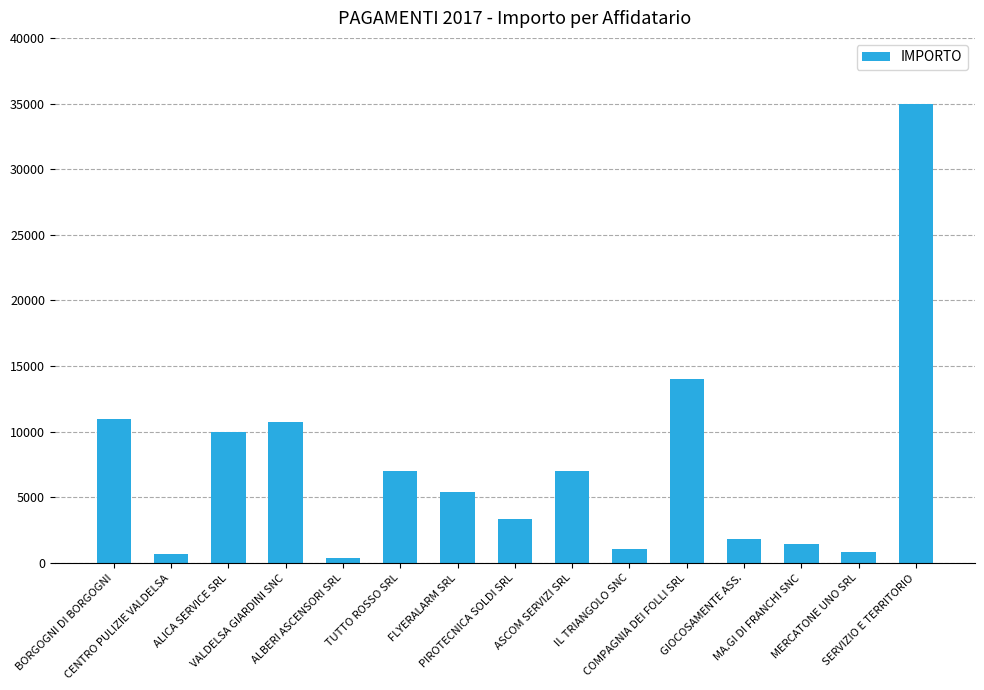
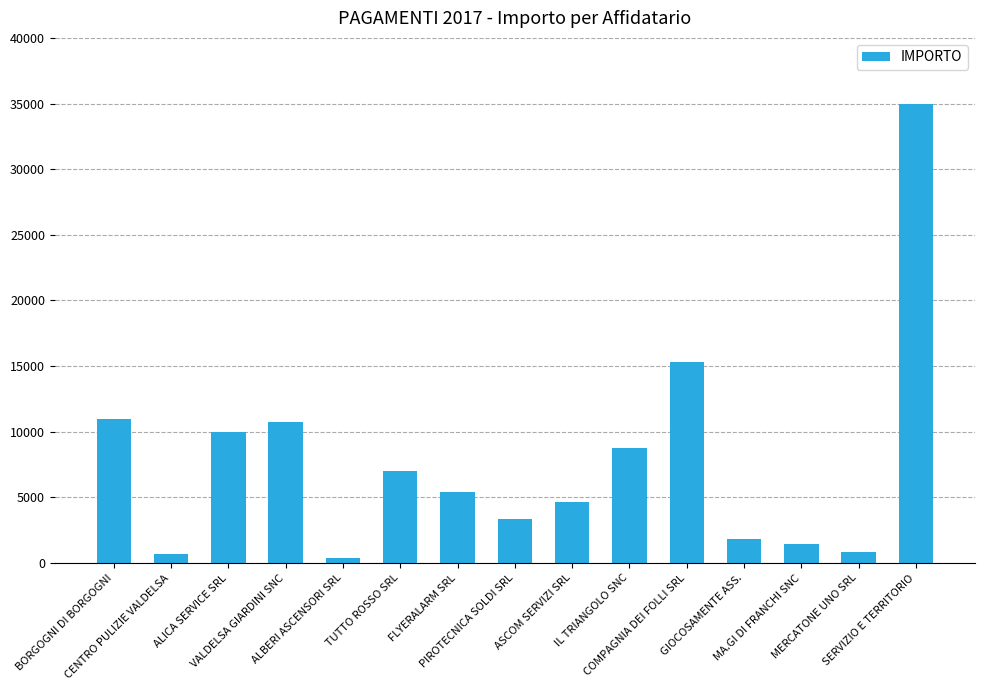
ASCOM SERVIZI SRL: 7000 -> 4600
IL TRIANGOLO SNC: 1000 -> 8800
COMPAGNIA DEI FOLLI SRL: 14000 -> 15300
